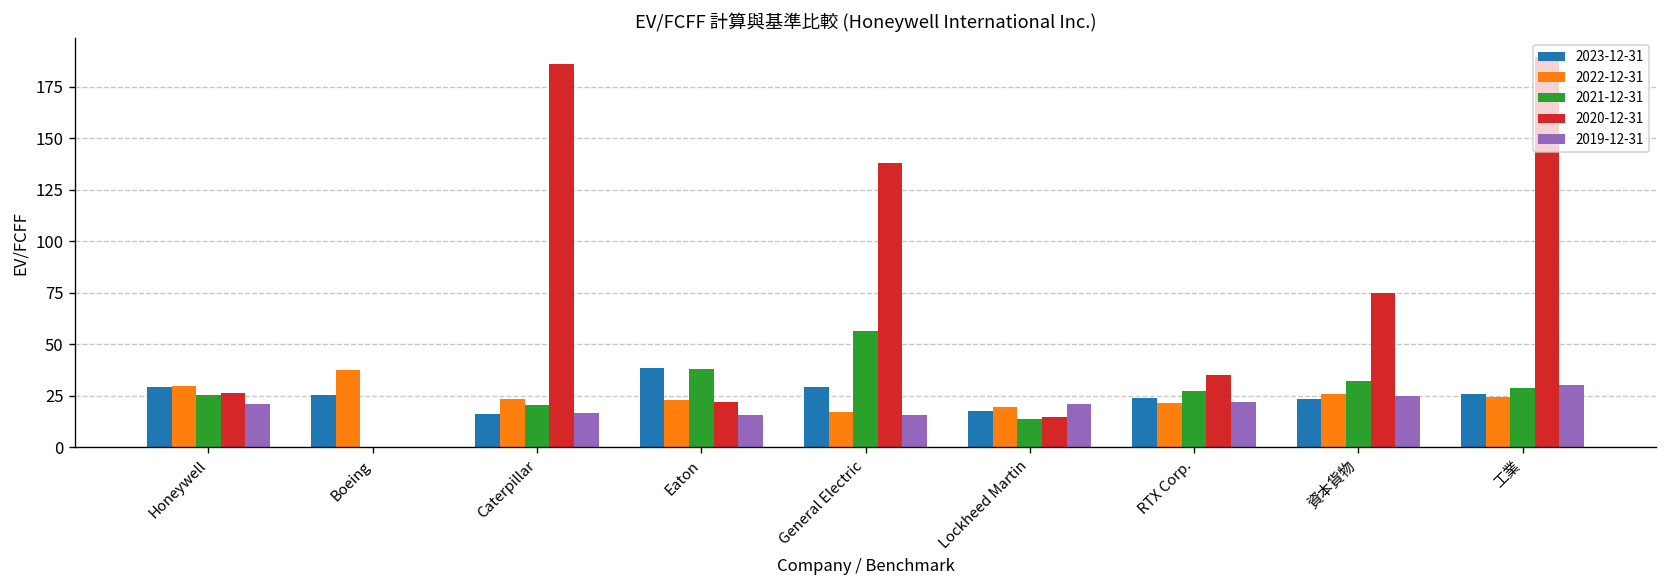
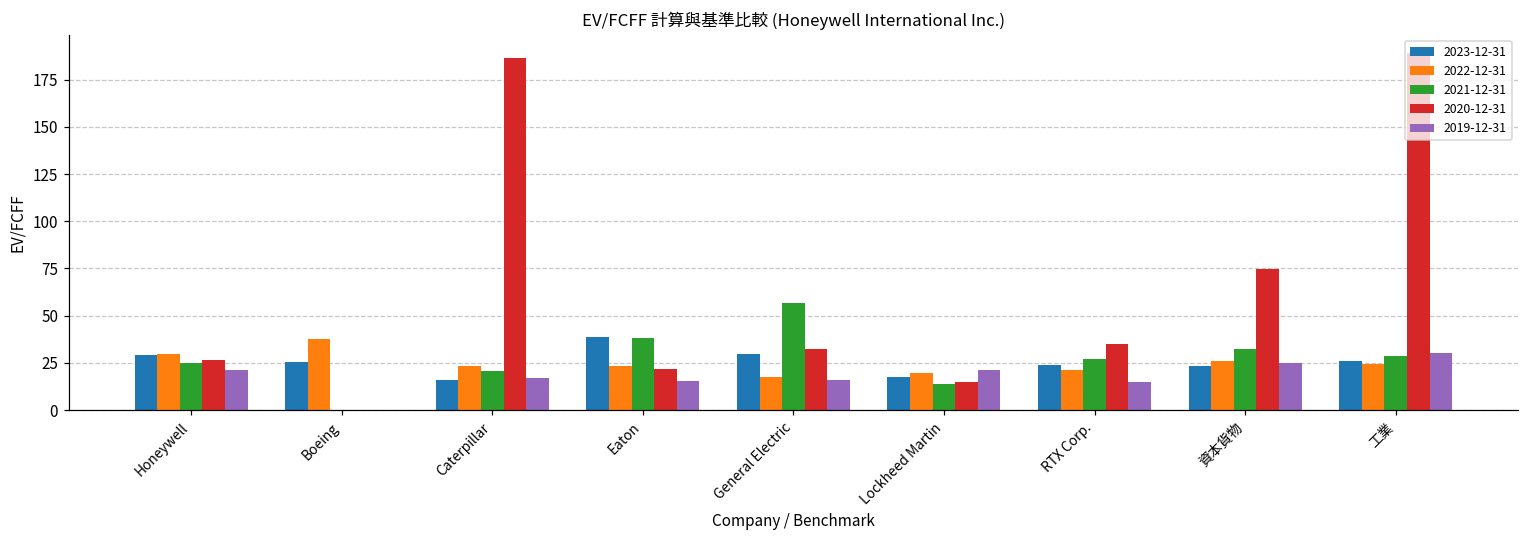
2020-12-31, General Electric: 138 -> 32
2019-12-31, RTX Corp.: 22 -> 15
